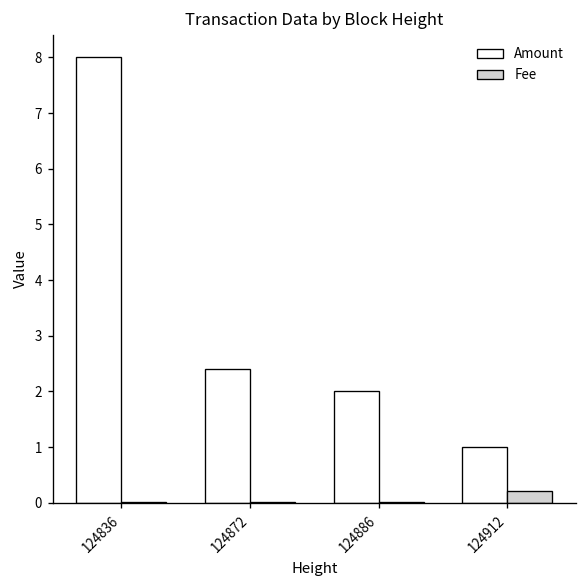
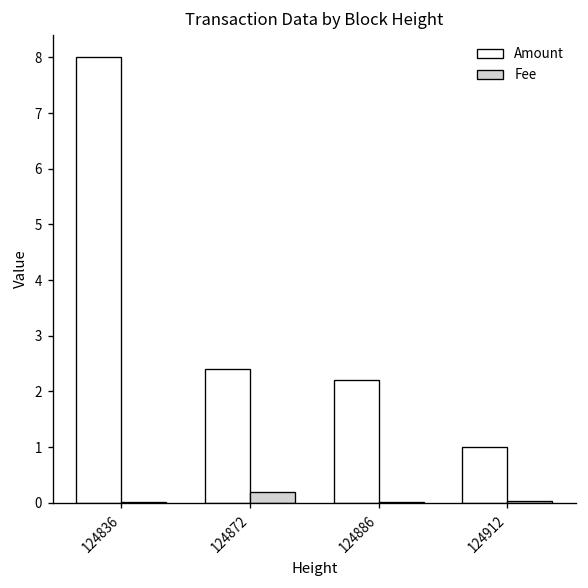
Fee, 124872: 0.0 -> 0.2
Amount, 124886: 2.0 -> 2.2
Fee, 124912: 0.2 -> 0.0
